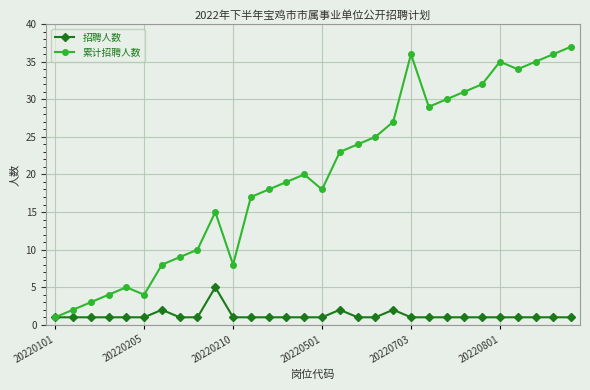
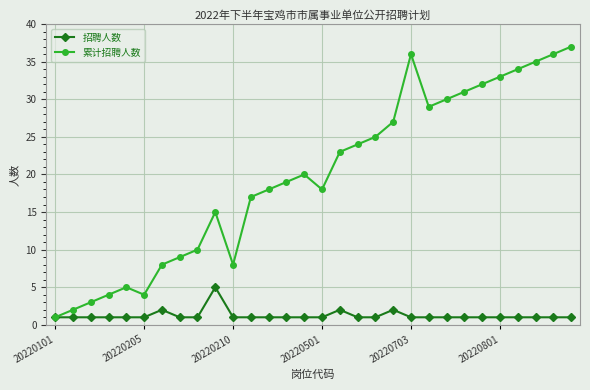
累计招聘人数, 20220801: 35 -> 33
